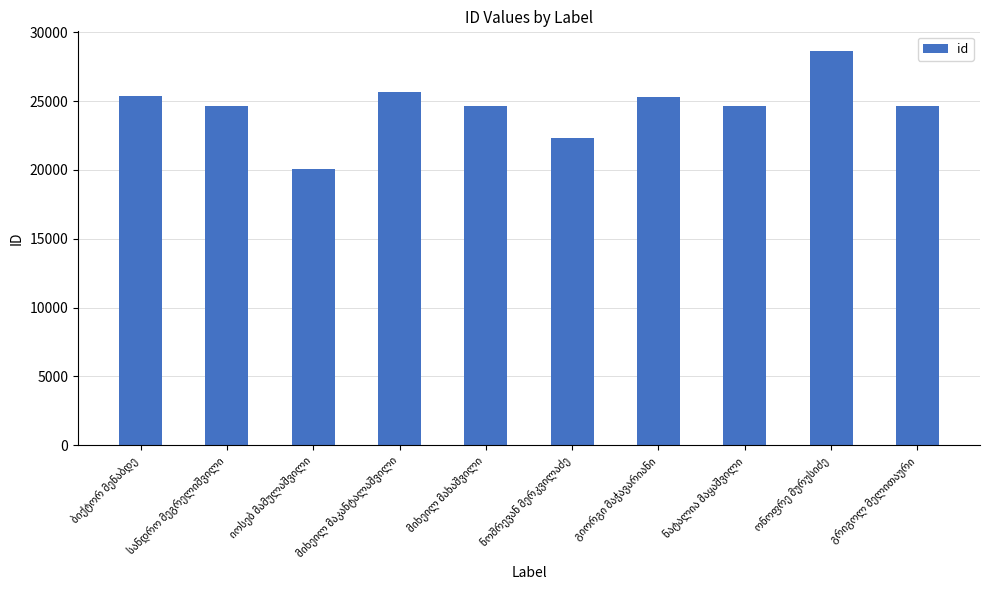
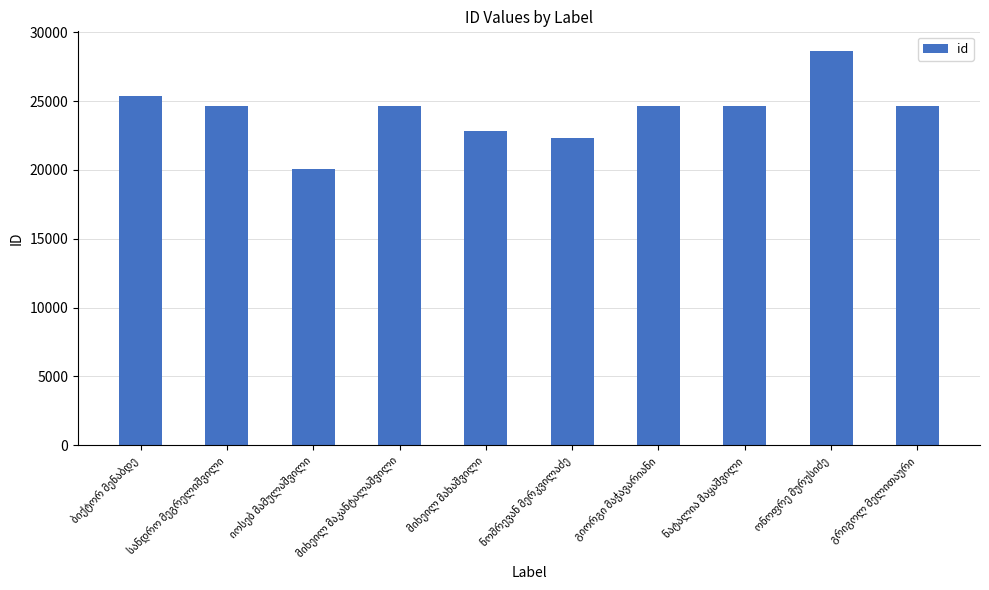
მიხეილ მაკანტალაშვილი: 25700 -> 24700
მიხეილ მახაშვილი: 24700 -> 22800
გიორგი მაჭავარიანი: 25300 -> 24700
